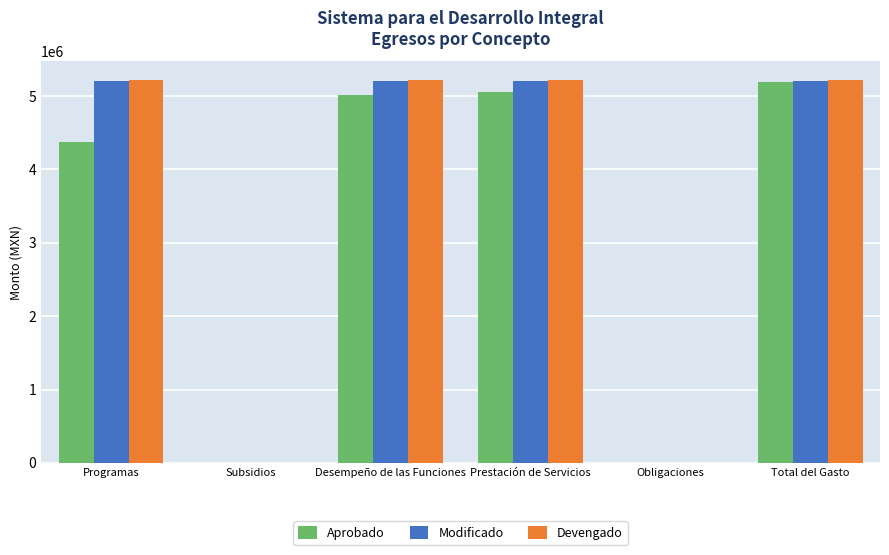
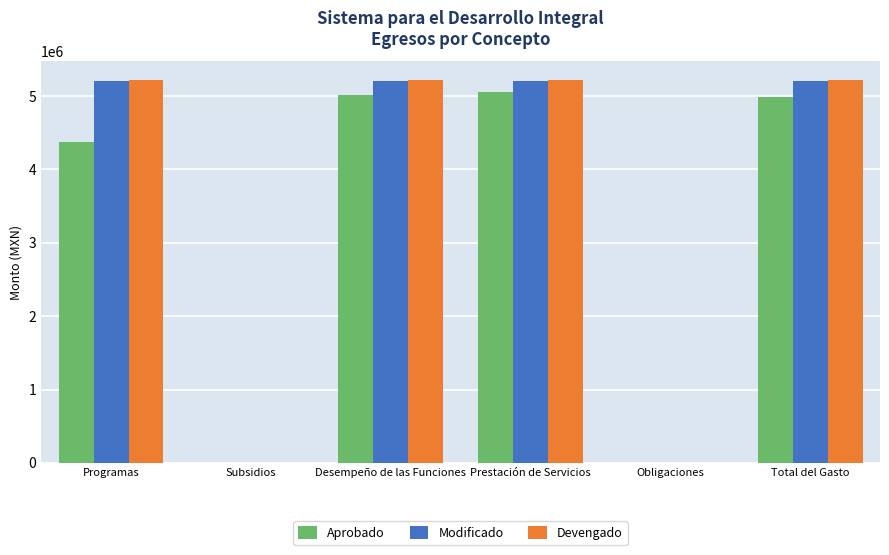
Aprobado, Total del Gasto: 5200000 -> 5000000
